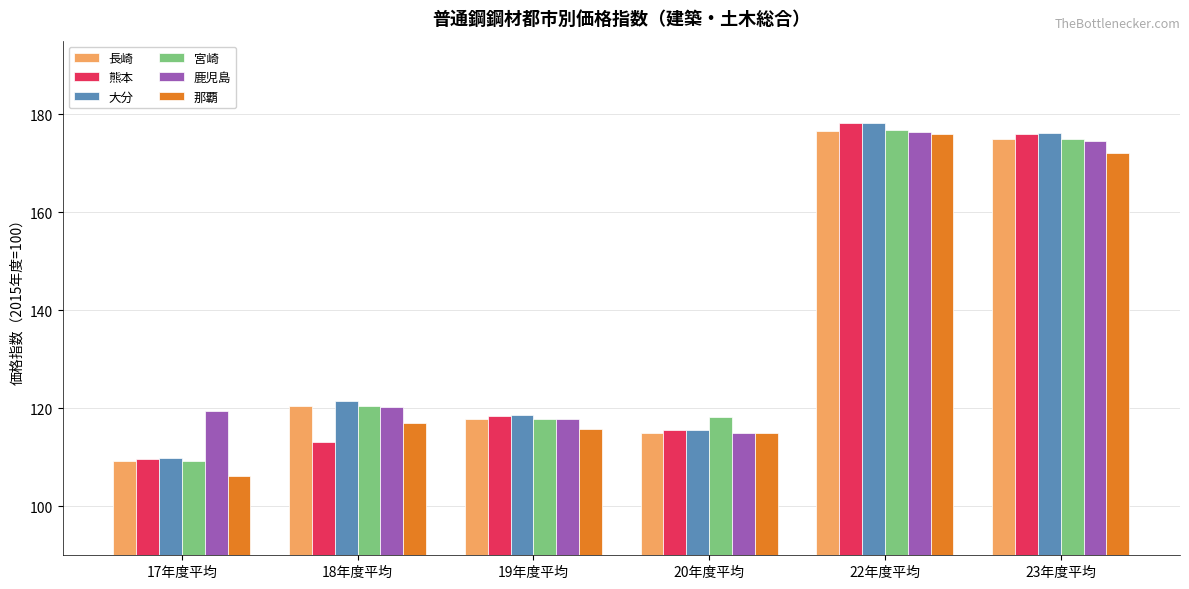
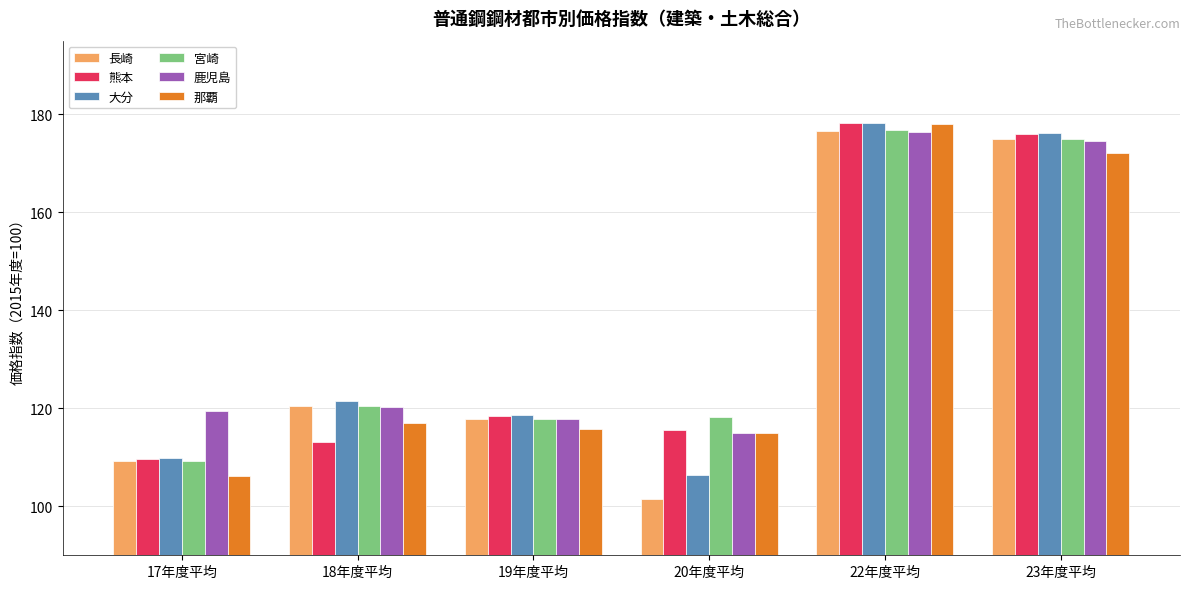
長崎, 20年度平均: 115 -> 102
大分, 20年度平均: 116 -> 106
那覇, 22年度平均: 176 -> 178
